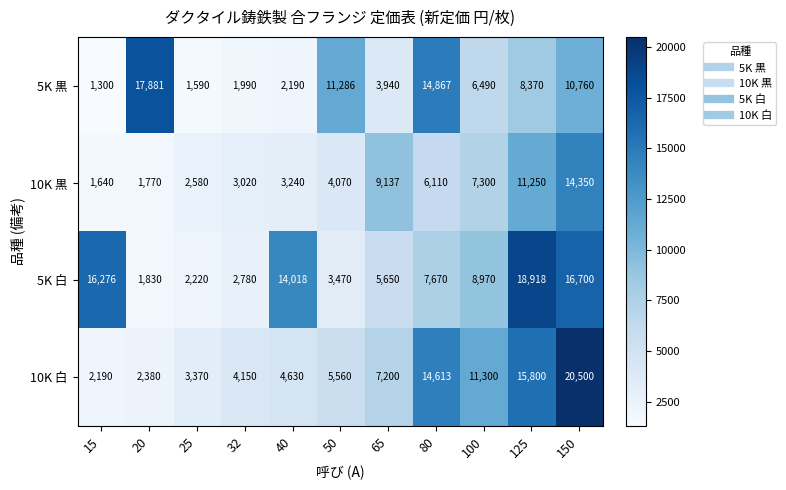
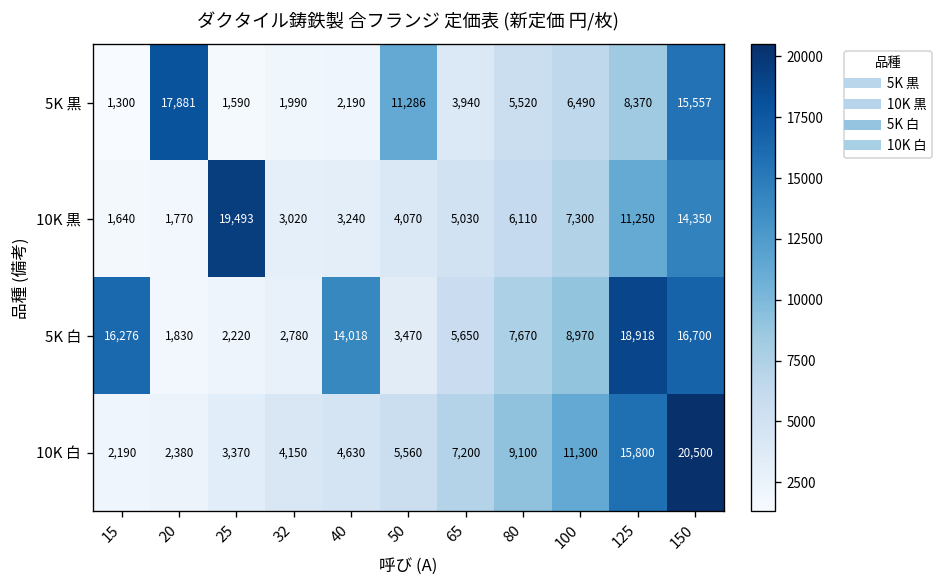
5K 黒, 80: 14,867 -> 5,520
5K 黒, 150: 10,760 -> 15,557
10K 黒, 25: 2,580 -> 19,493
10K 黒, 65: 9,137 -> 5,030
10K 白, 80: 14,613 -> 9,100
